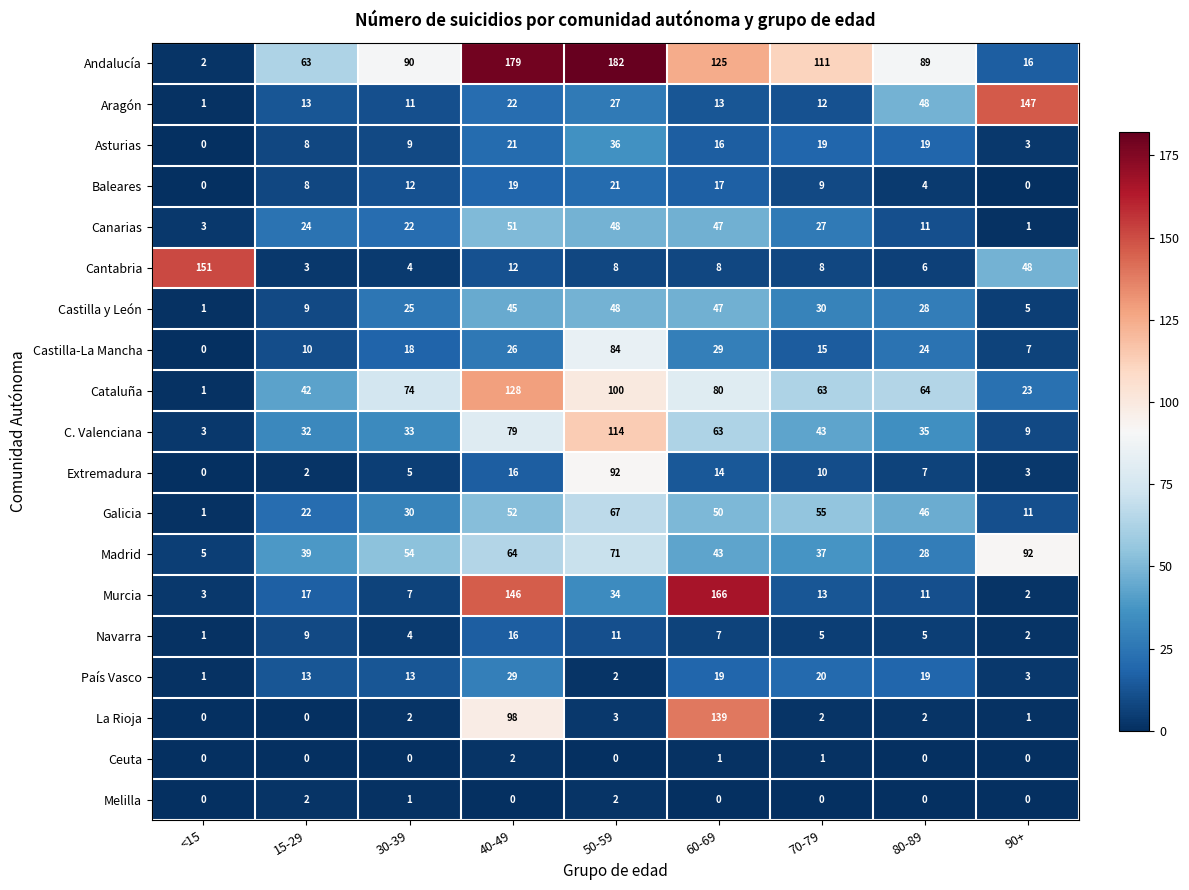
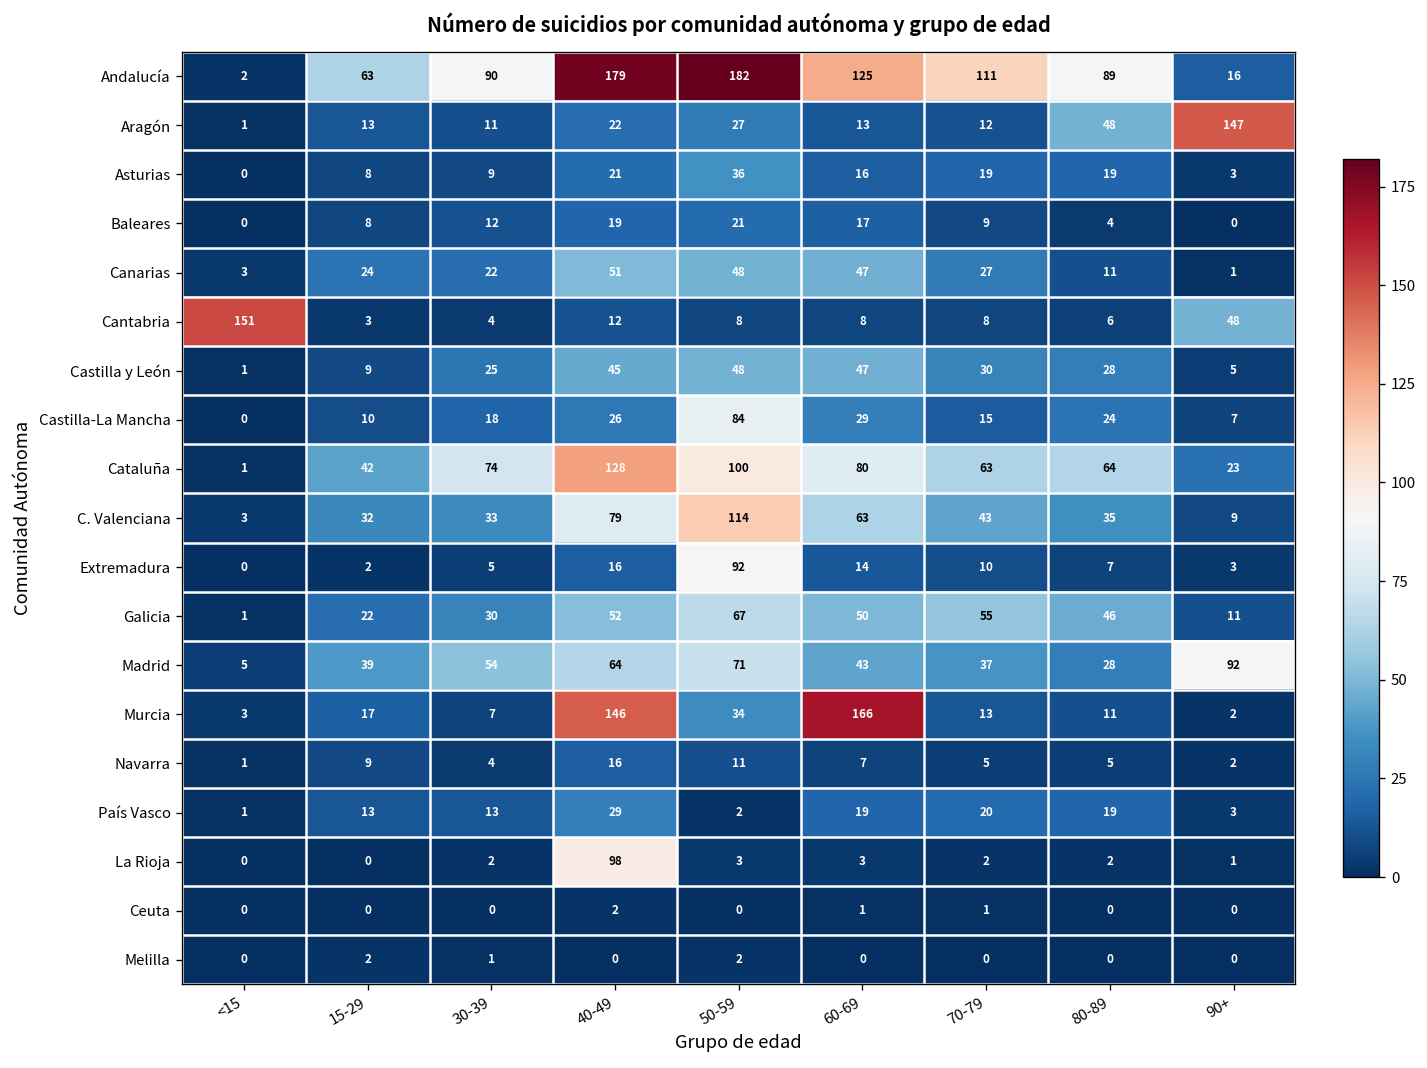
La Rioja, 60-69: 139 -> 3
